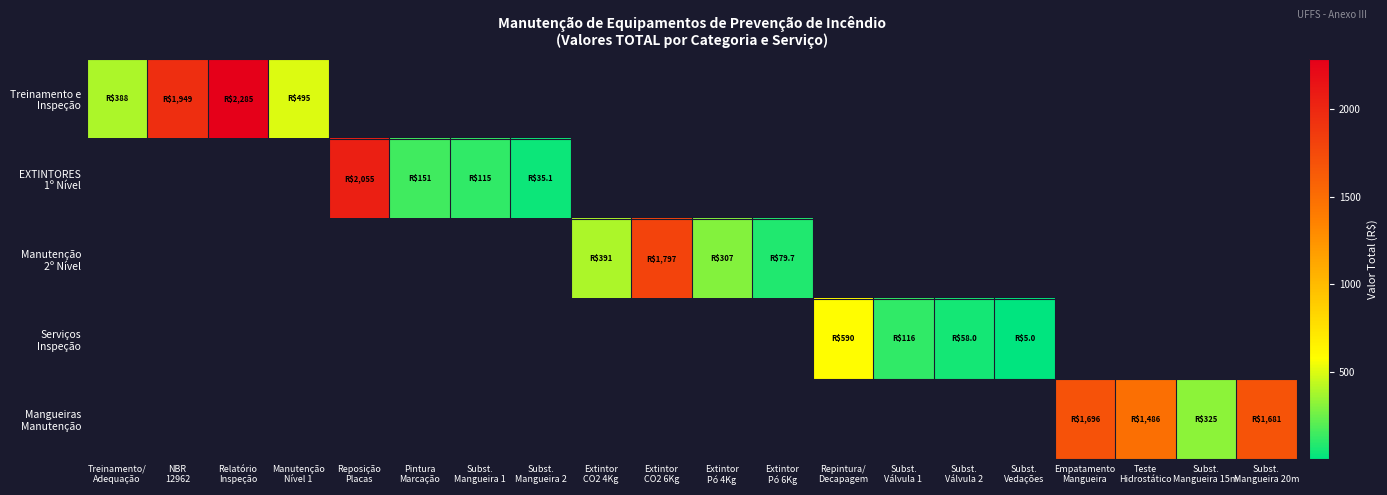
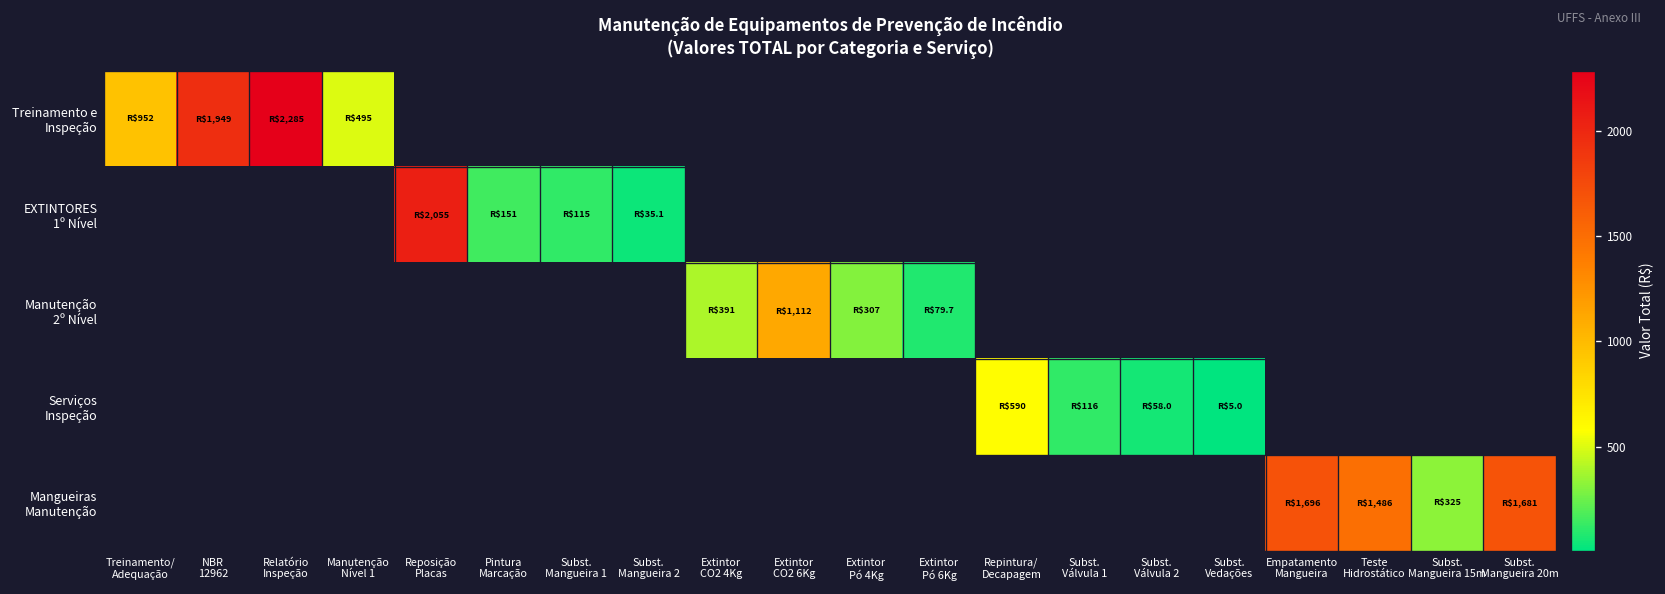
Treinamento e Inspeção, Treinamento/ Adequação: $388 -> $952
Manutenção 2º Nível, Extintor CO2 6Kg: $1,797 -> $1,112
